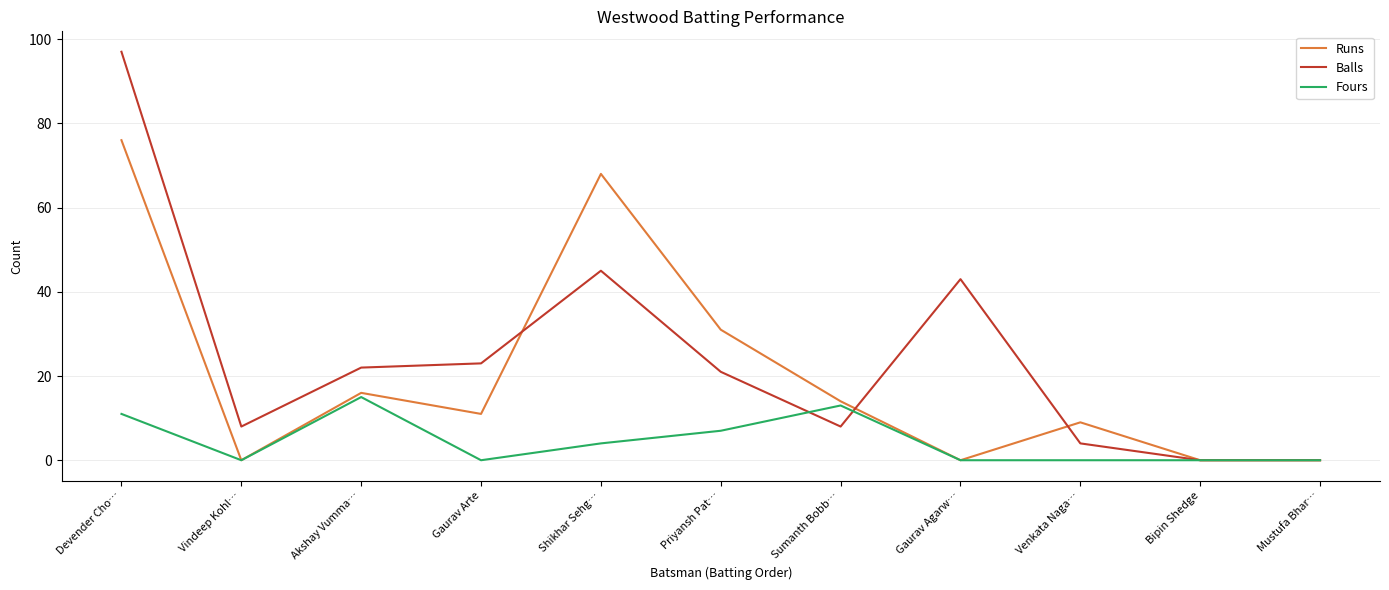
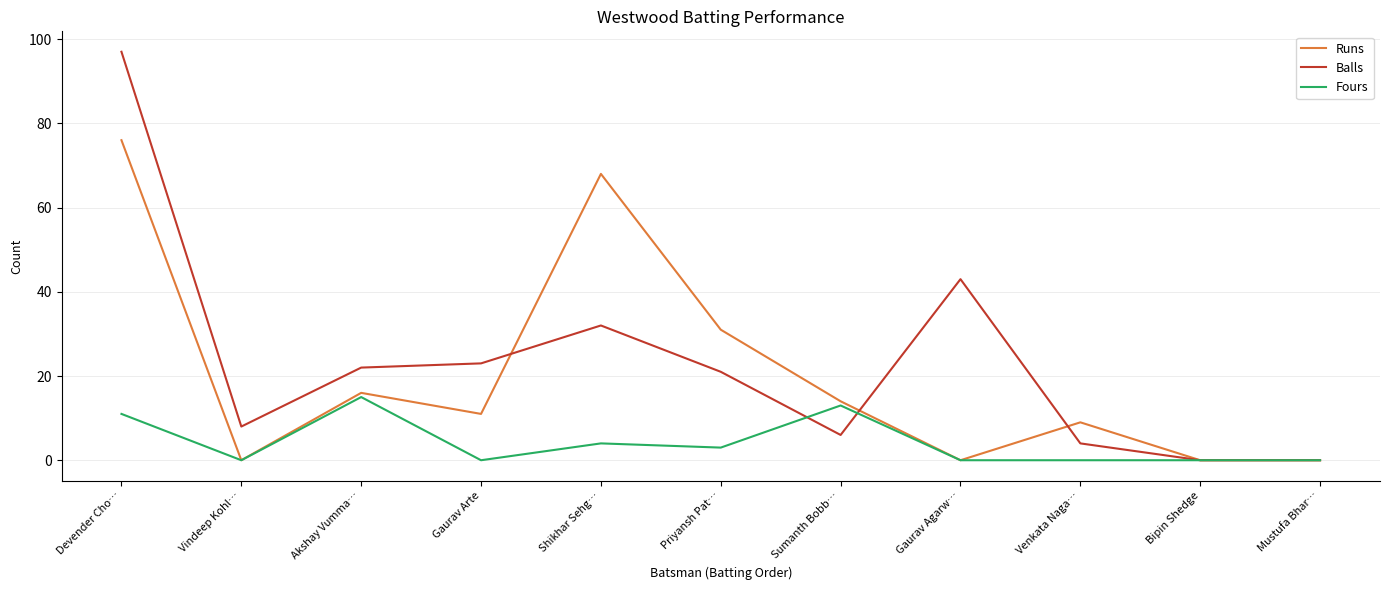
Balls, Shikhar Sehg…: 45 -> 32
Fours, Priyansh Pat…: 7 -> 3
Balls, Sumanth Bobb…: 8 -> 6
